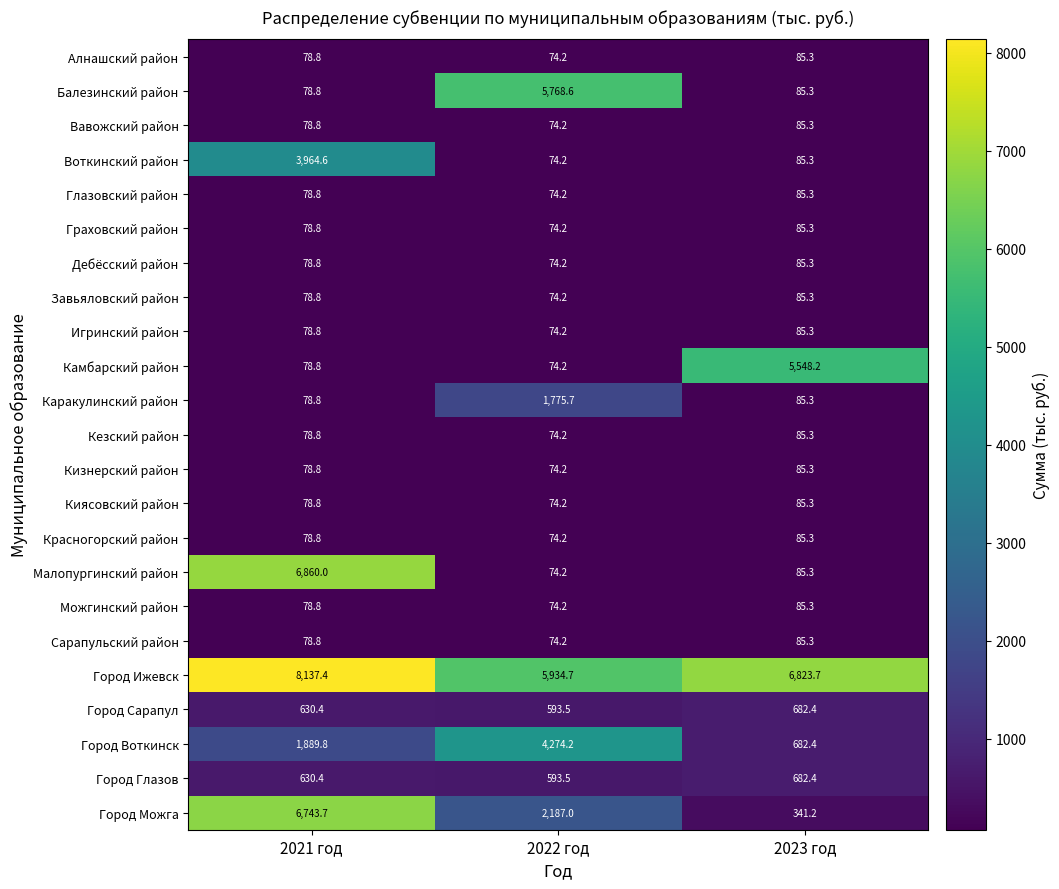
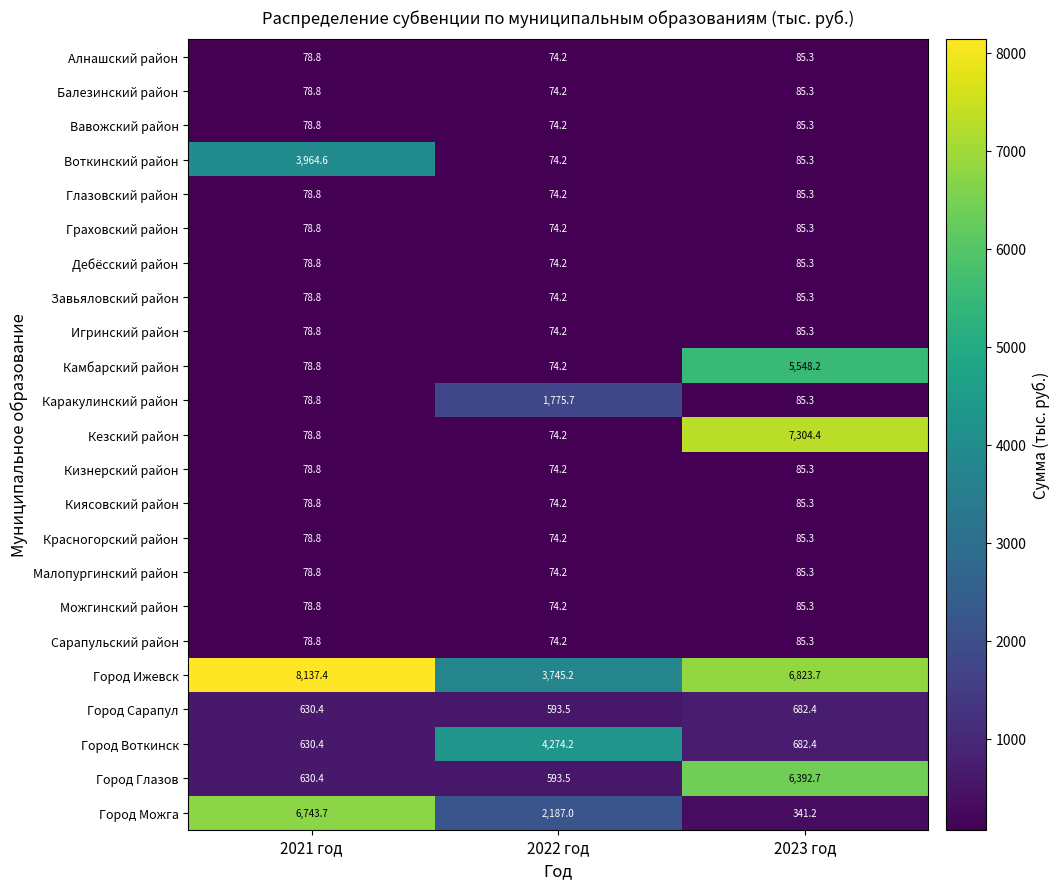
Балезинский район, 2022 год: 5,768.6 -> 74.2
Кезский район, 2023 год: 85.3 -> 7,304.4
Малопургинский район, 2021 год: 6,860.0 -> 78.8
Город Ижевск, 2022 год: 5,934.7 -> 3,745.2
Город Воткинск, 2021 год: 1,889.8 -> 630.4
Город Глазов, 2023 год: 682.4 -> 6,392.7
